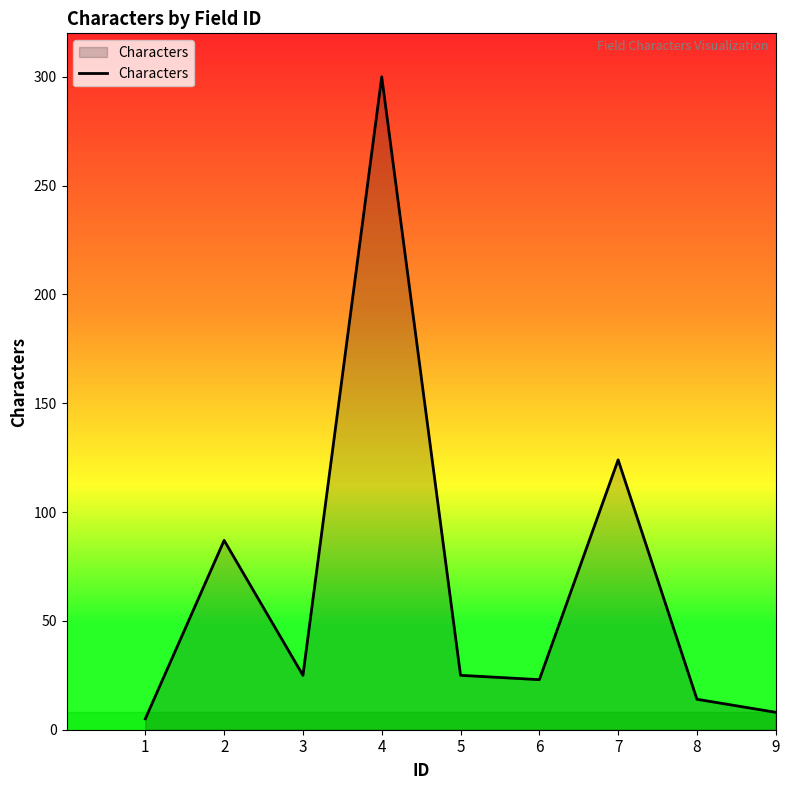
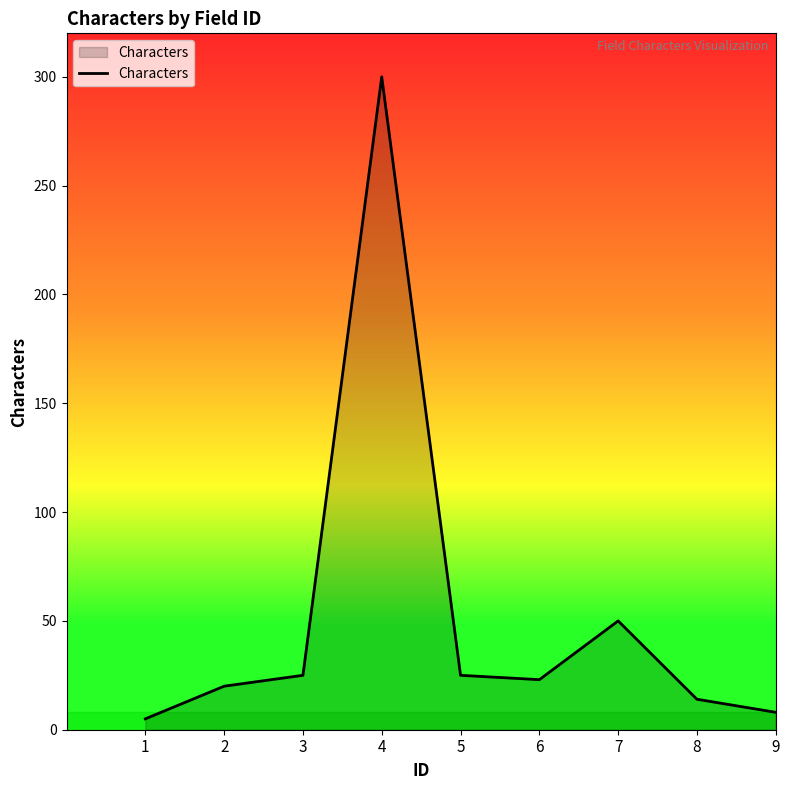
2: 87 -> 20
7: 124 -> 50
